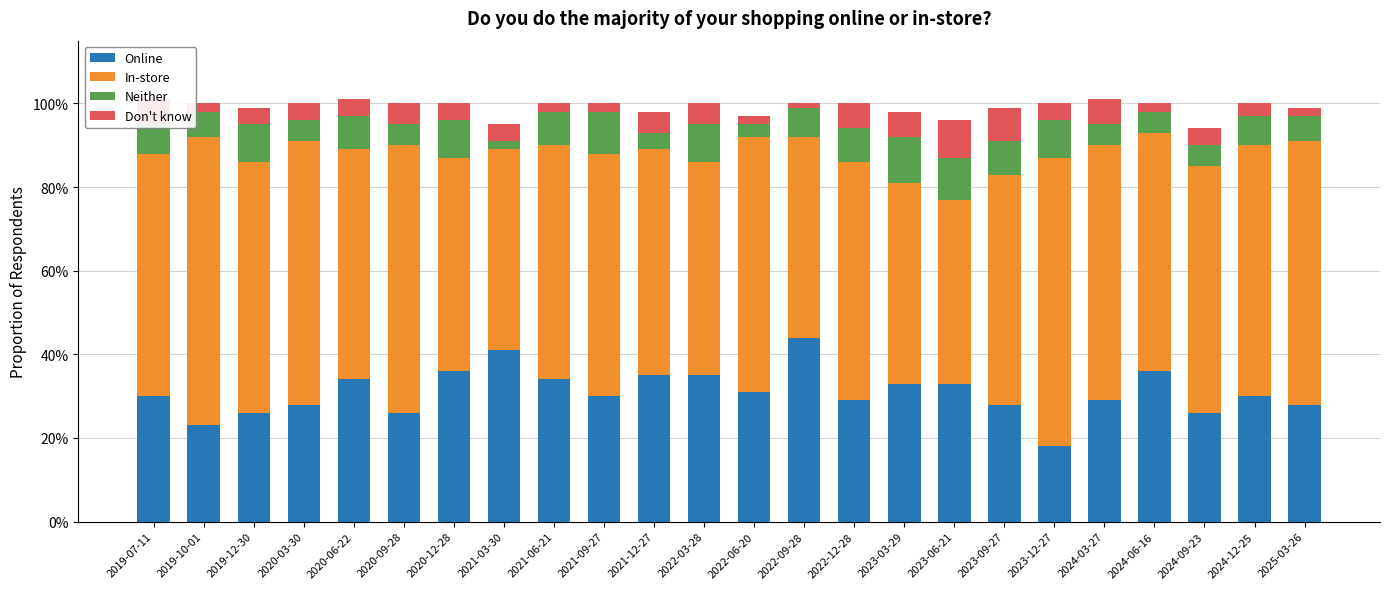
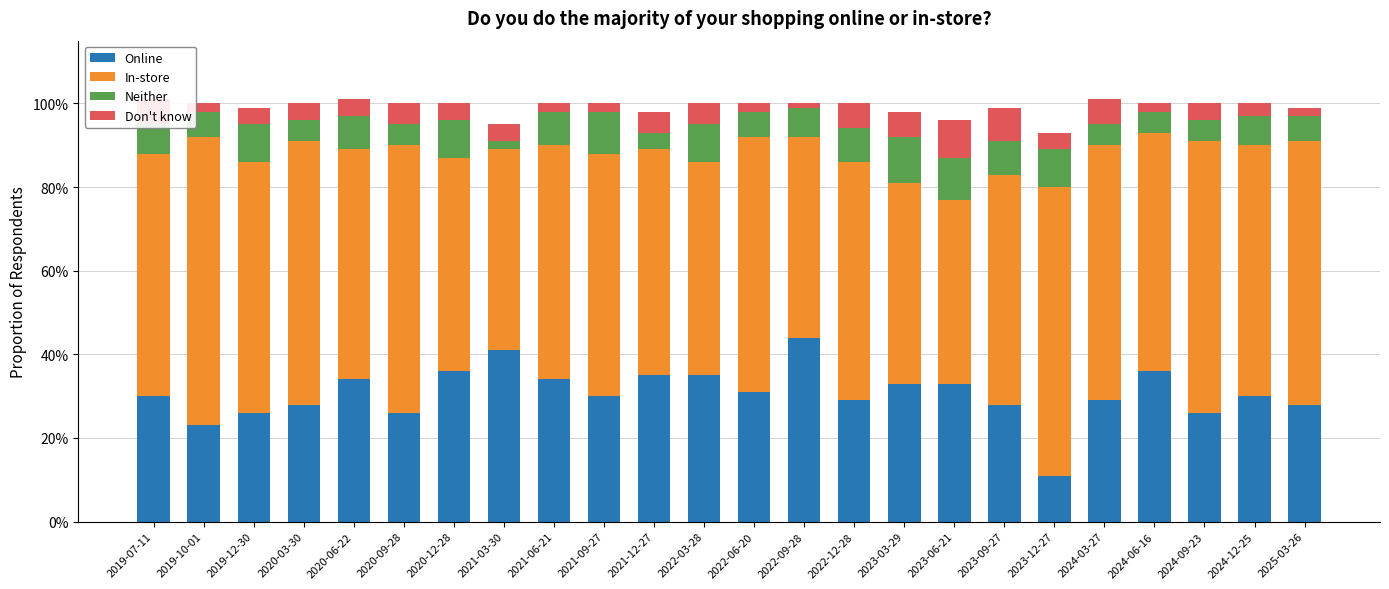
Neither, 2022-06-20: 3% -> 6%
Online, 2023-12-27: 18% -> 11%
In-store, 2024-09-23: 59% -> 65%
